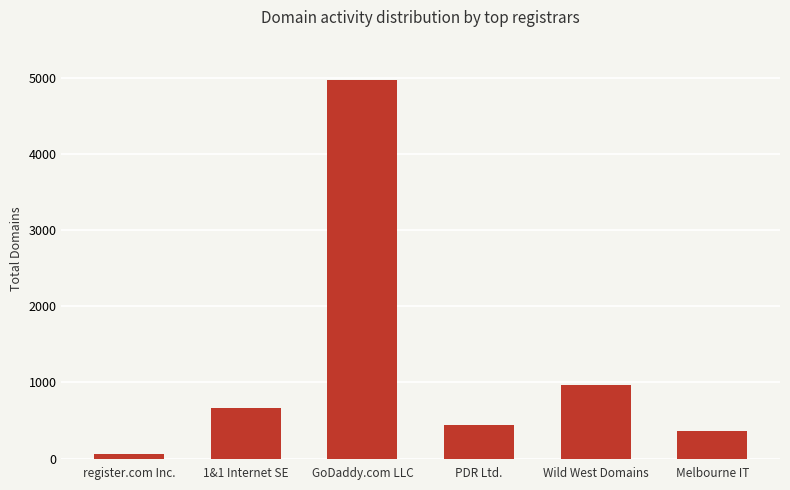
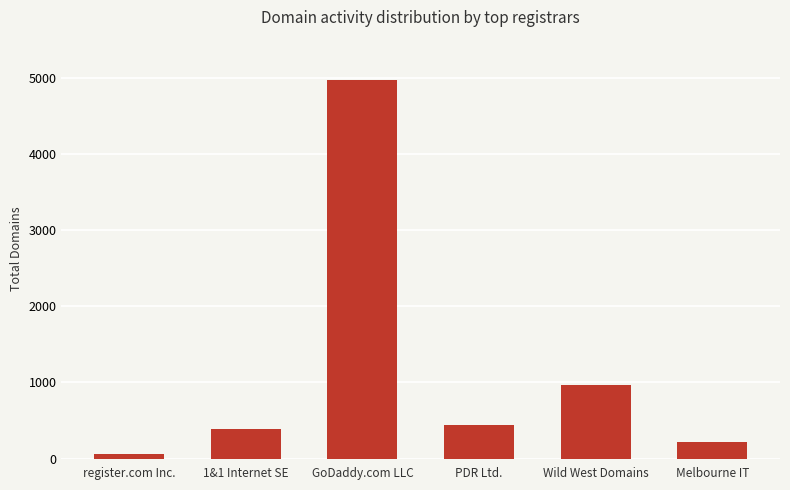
1&1 Internet SE: 700 -> 400
Melbourne IT: 400 -> 200
